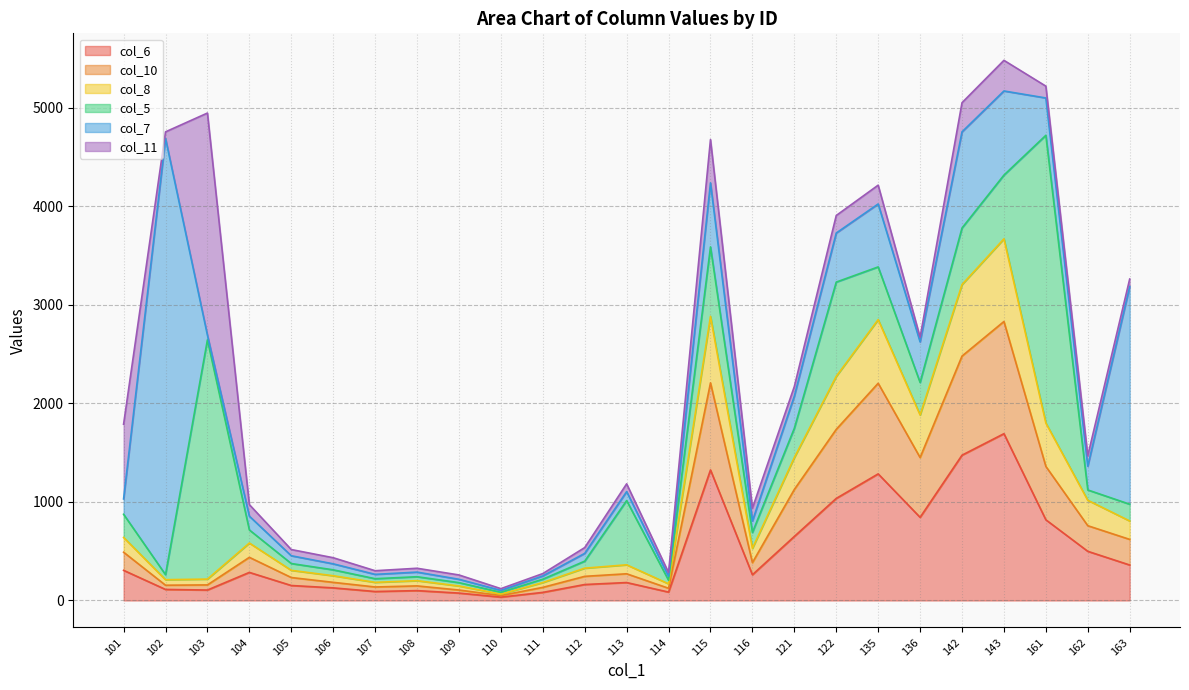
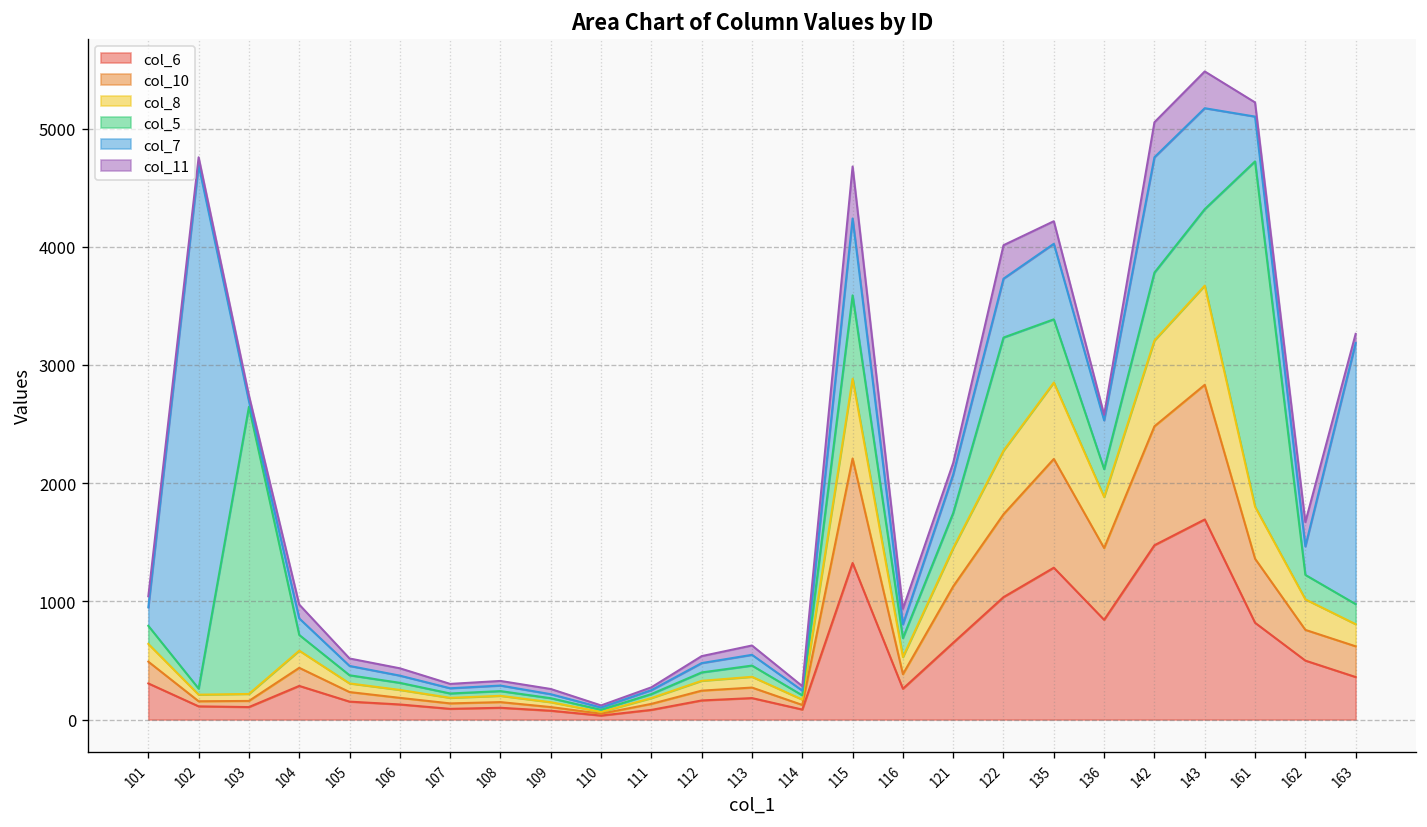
col_5, 101: 240 -> 150
col_11, 101: 800 -> 100
col_11, 103: 2300 -> 0
col_5, 113: 700 -> 100
col_11, 122: 200 -> 300
col_5, 136: 300 -> 200
col_5, 162: 100 -> 200
col_11, 162: 100 -> 200
